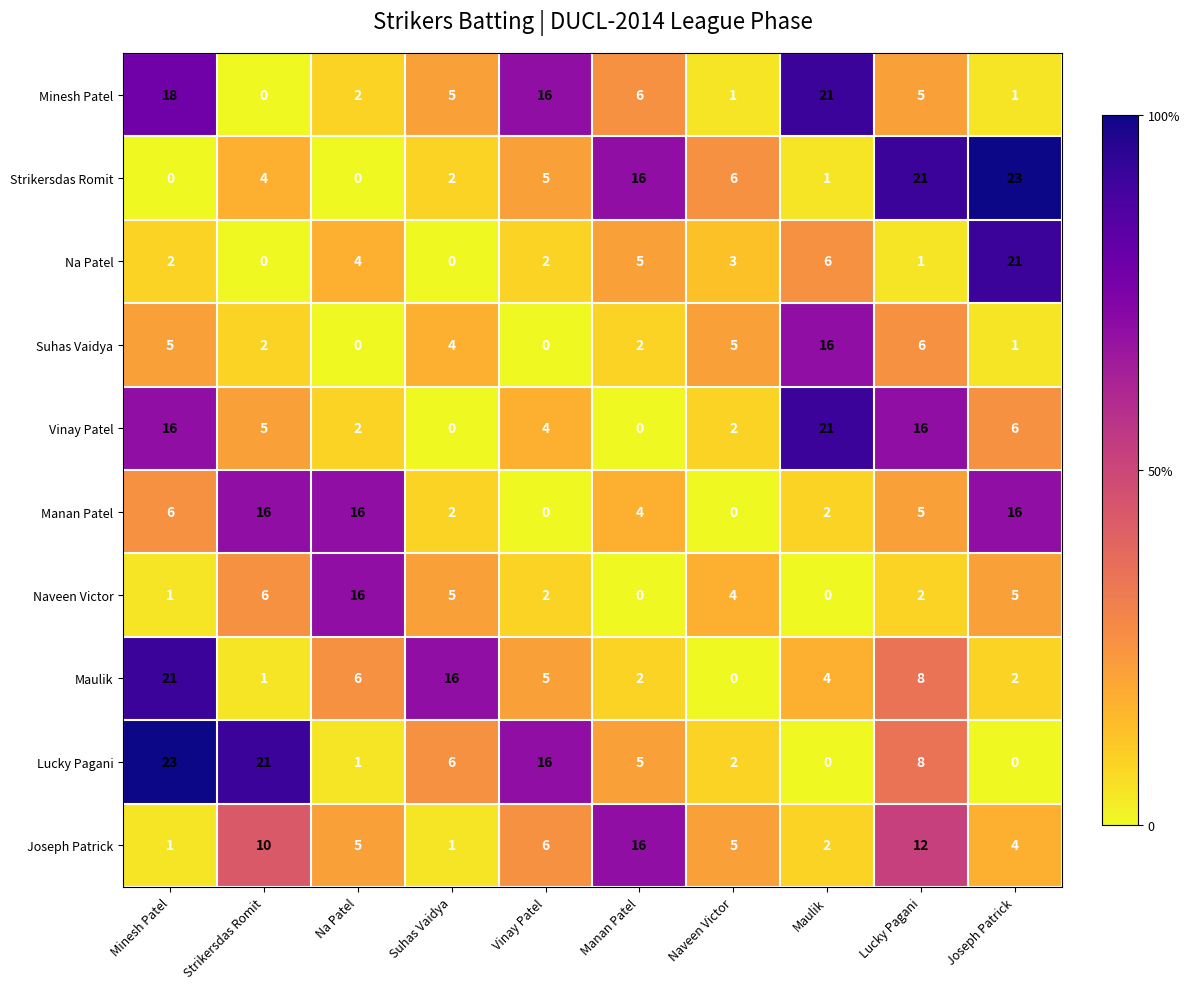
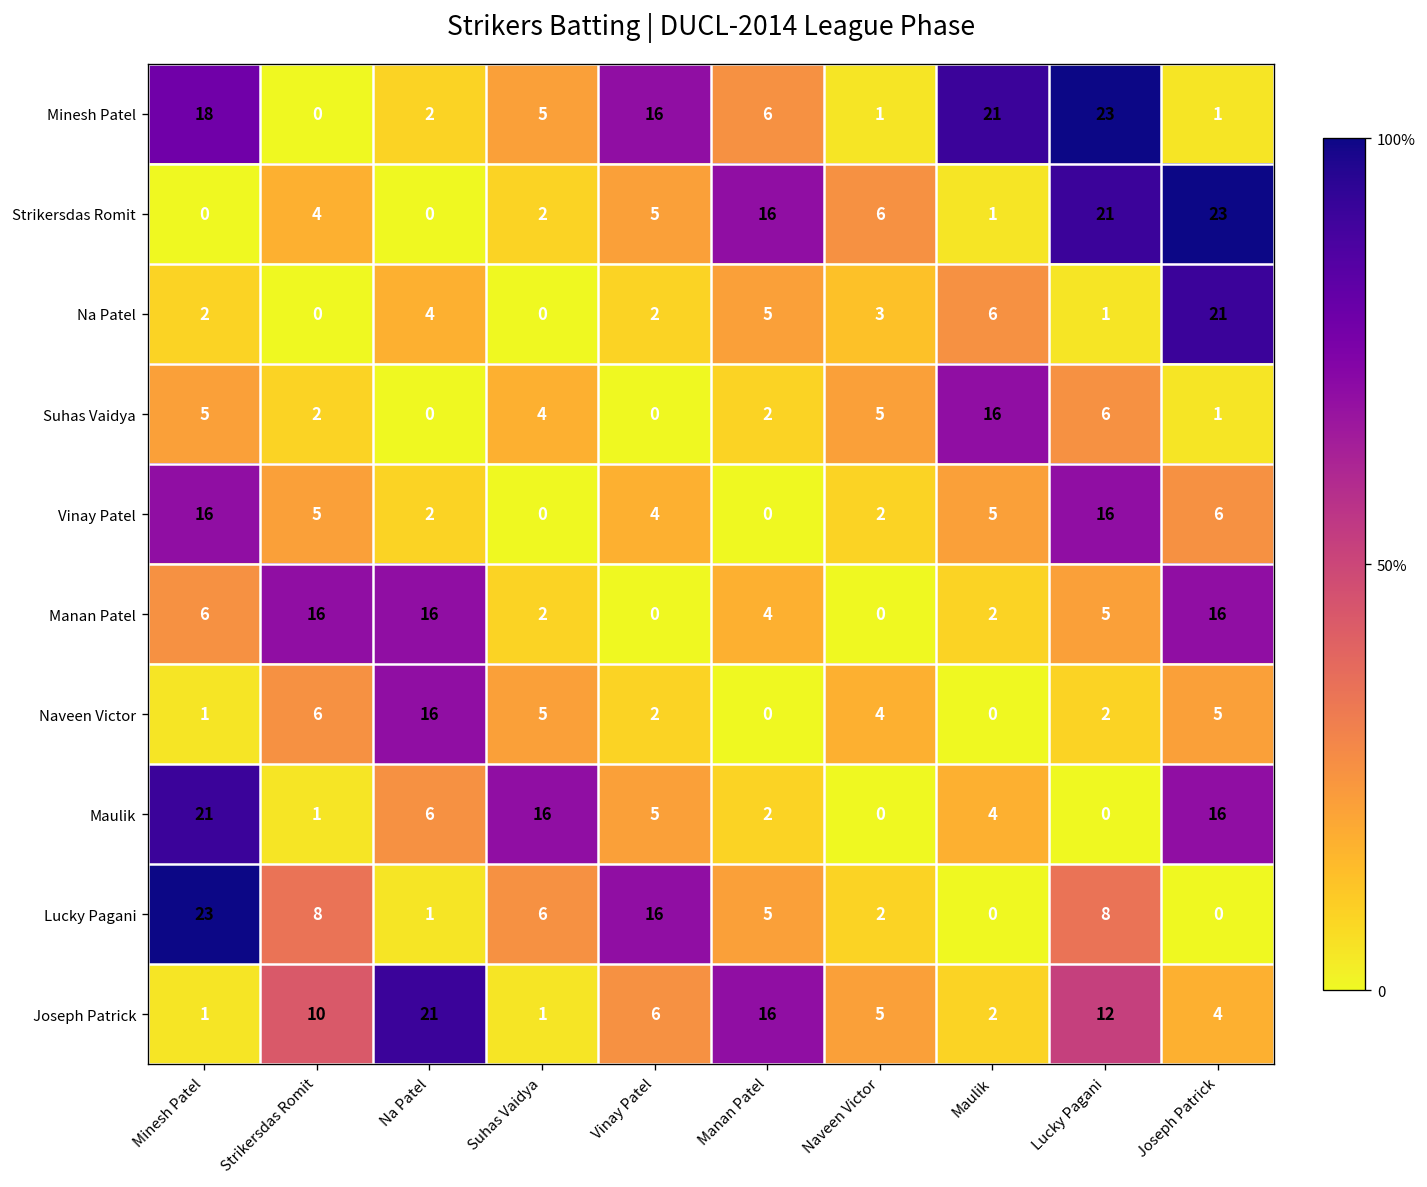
Minesh Patel, Lucky Pagani: 5 -> 23
Vinay Patel, Maulik: 21 -> 5
Maulik, Lucky Pagani: 8 -> 0
Maulik, Joseph Patrick: 2 -> 16
Lucky Pagani, Strikersdas Romit: 21 -> 8
Joseph Patrick, Na Patel: 5 -> 21
